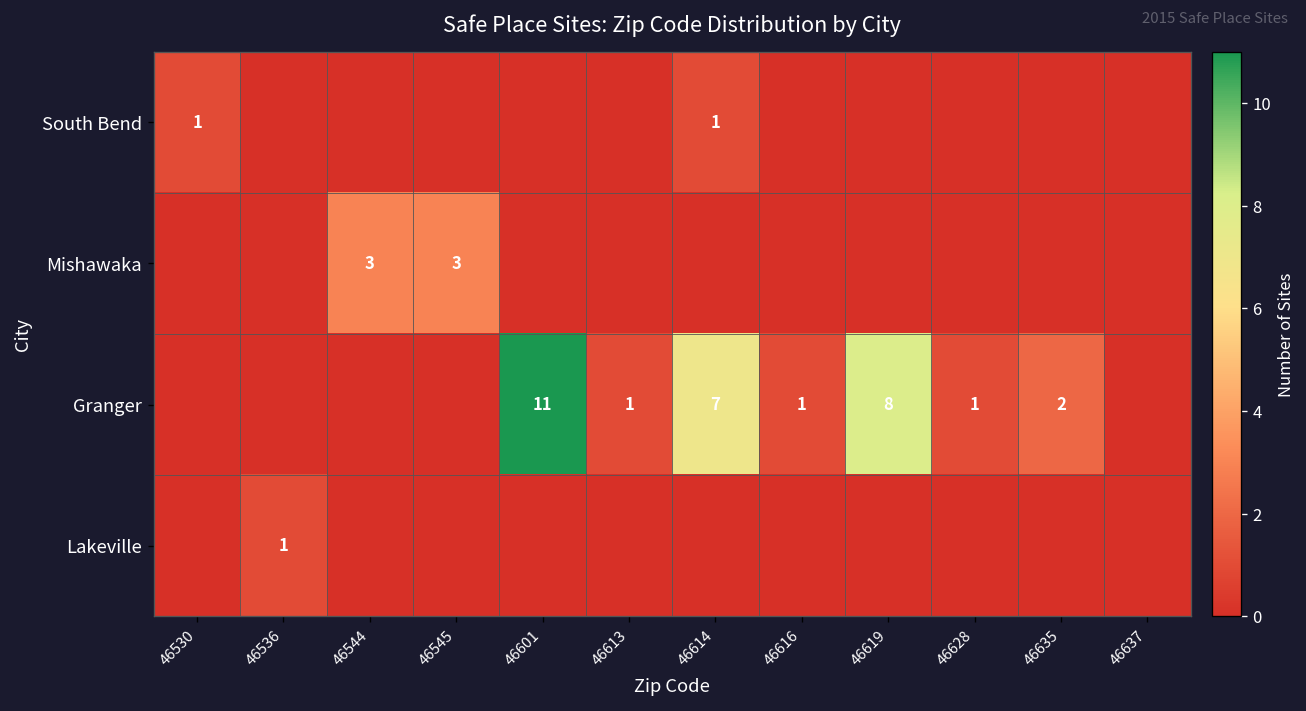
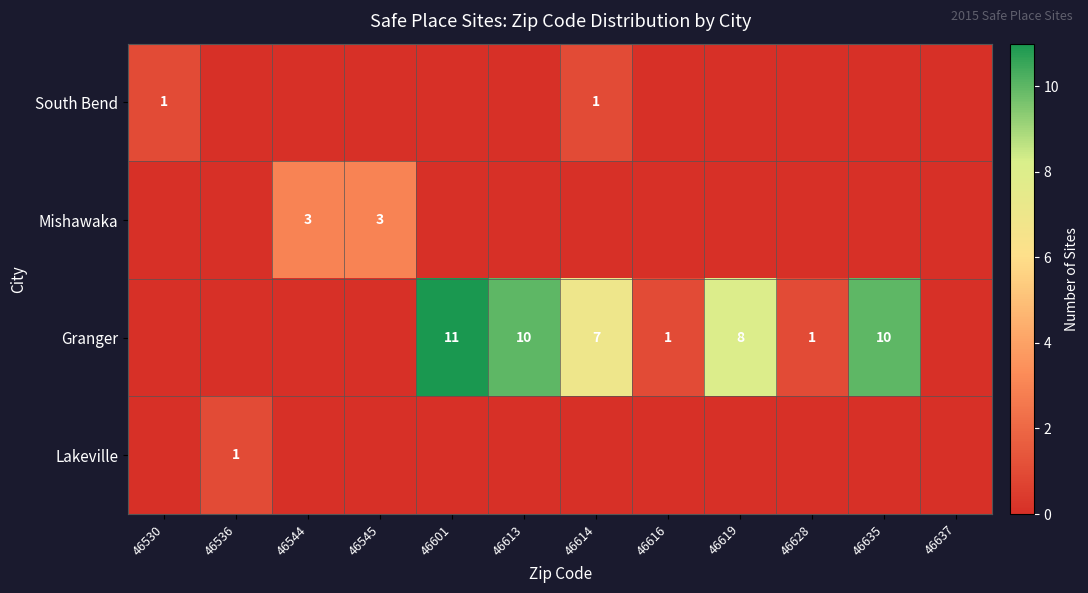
Granger, 46613: 1 -> 10
Granger, 46635: 2 -> 10
